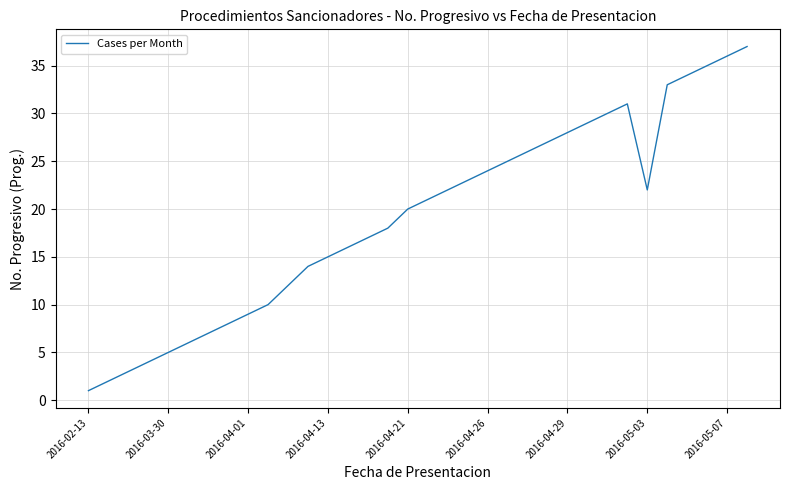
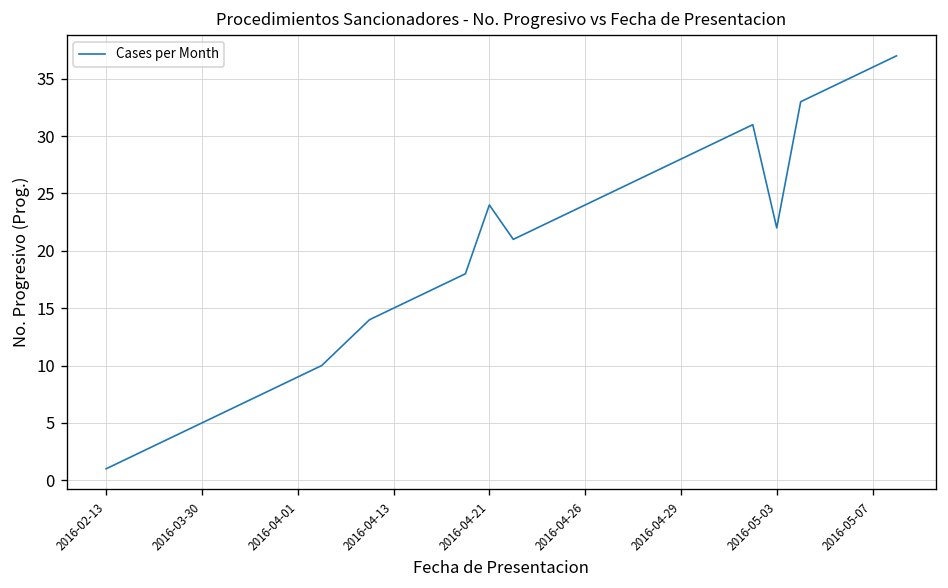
2016-04-21: 20 -> 24
